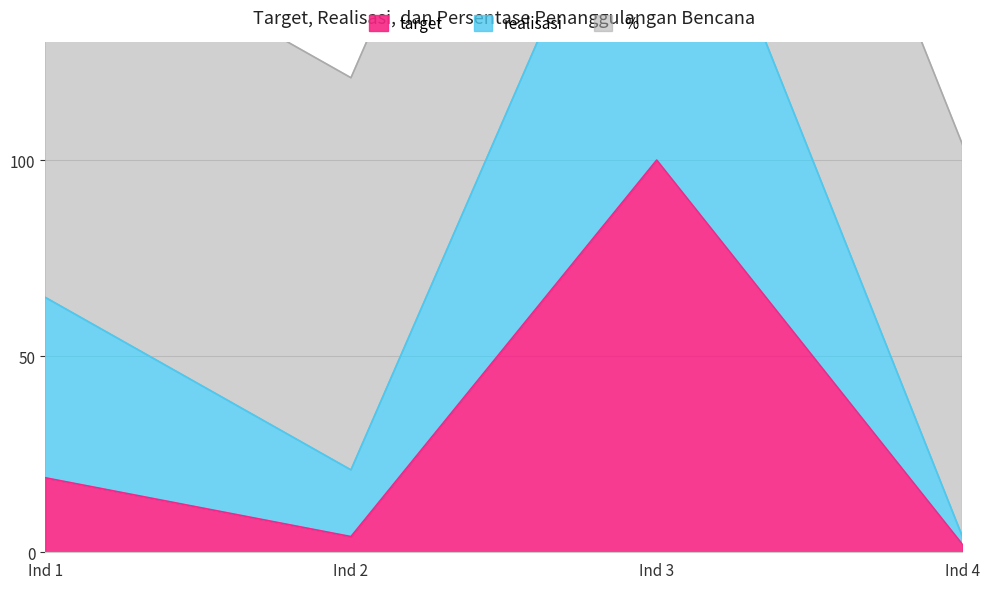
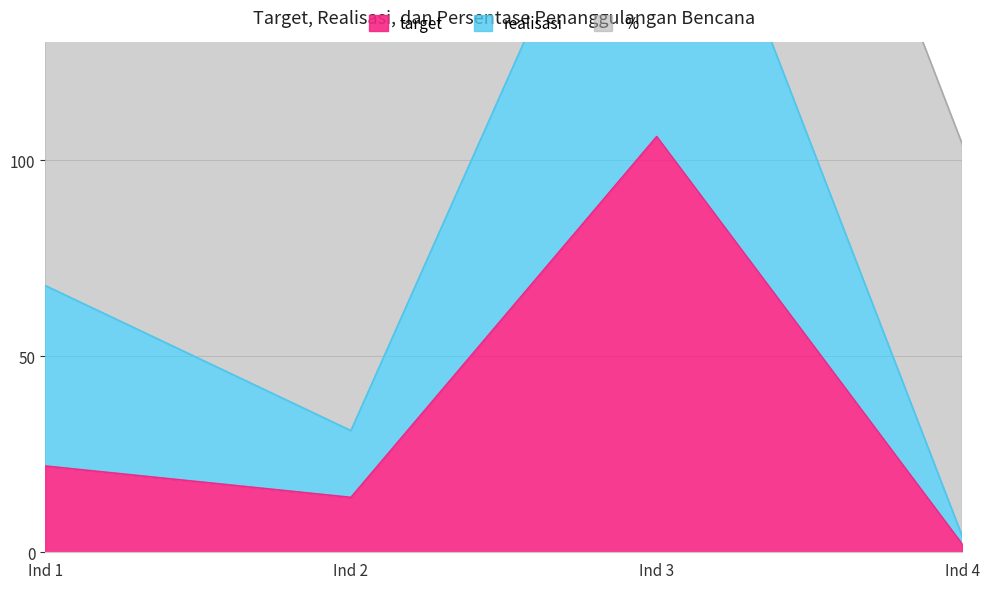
target, Ind 1: 19 -> 22
target, Ind 2: 4 -> 14
target, Ind 3: 100 -> 106
